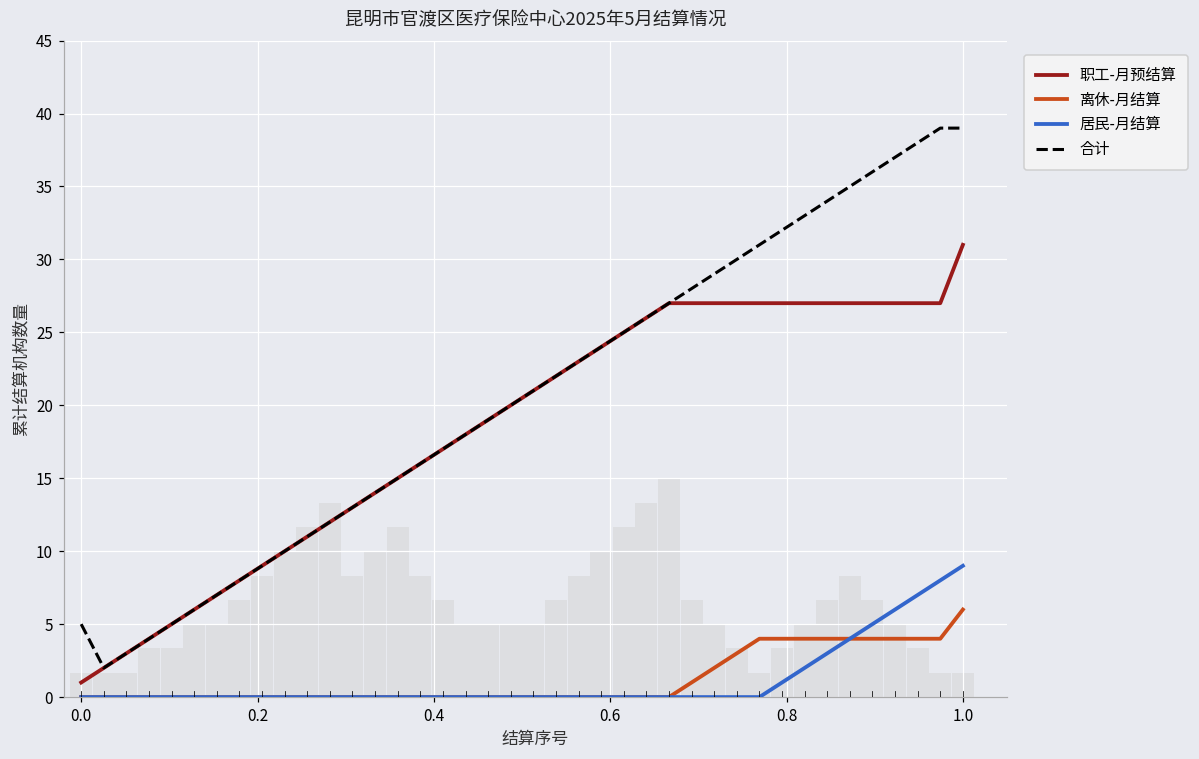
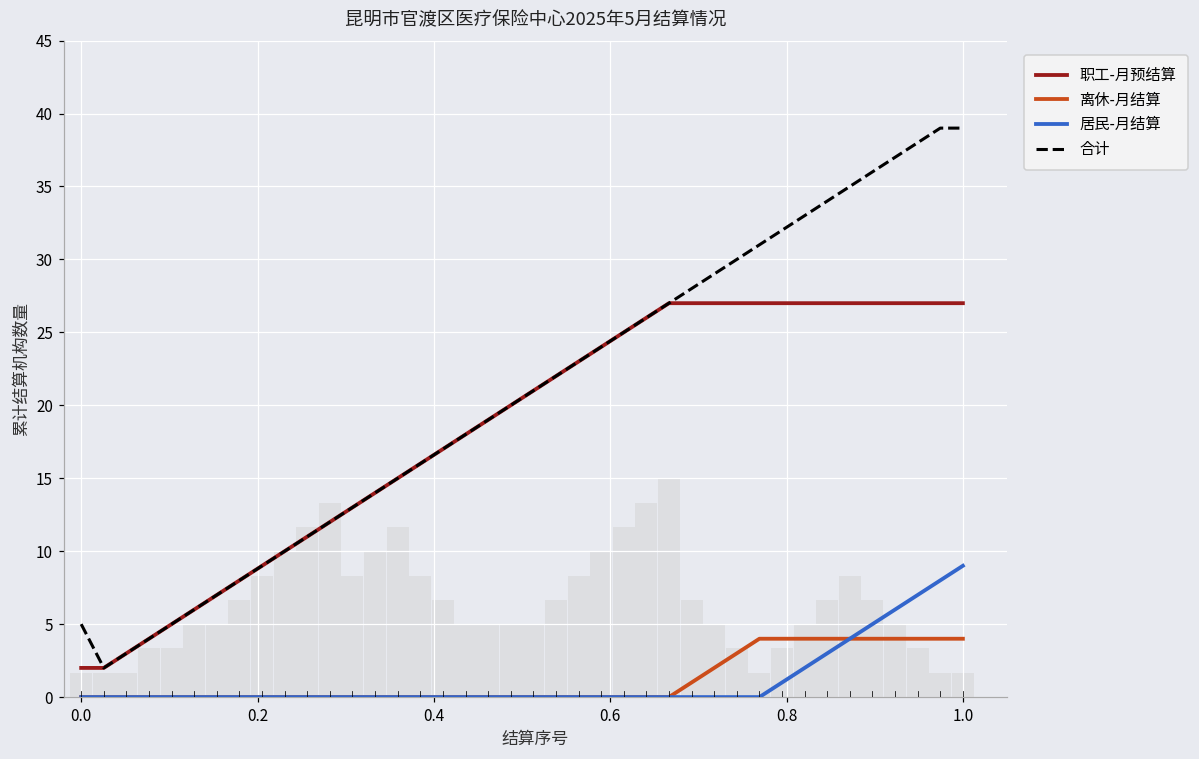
职工-月预结算, 0.0: 1 -> 2
职工-月预结算, 1.0: 31 -> 27
离休-月结算, 1.0: 6 -> 4
